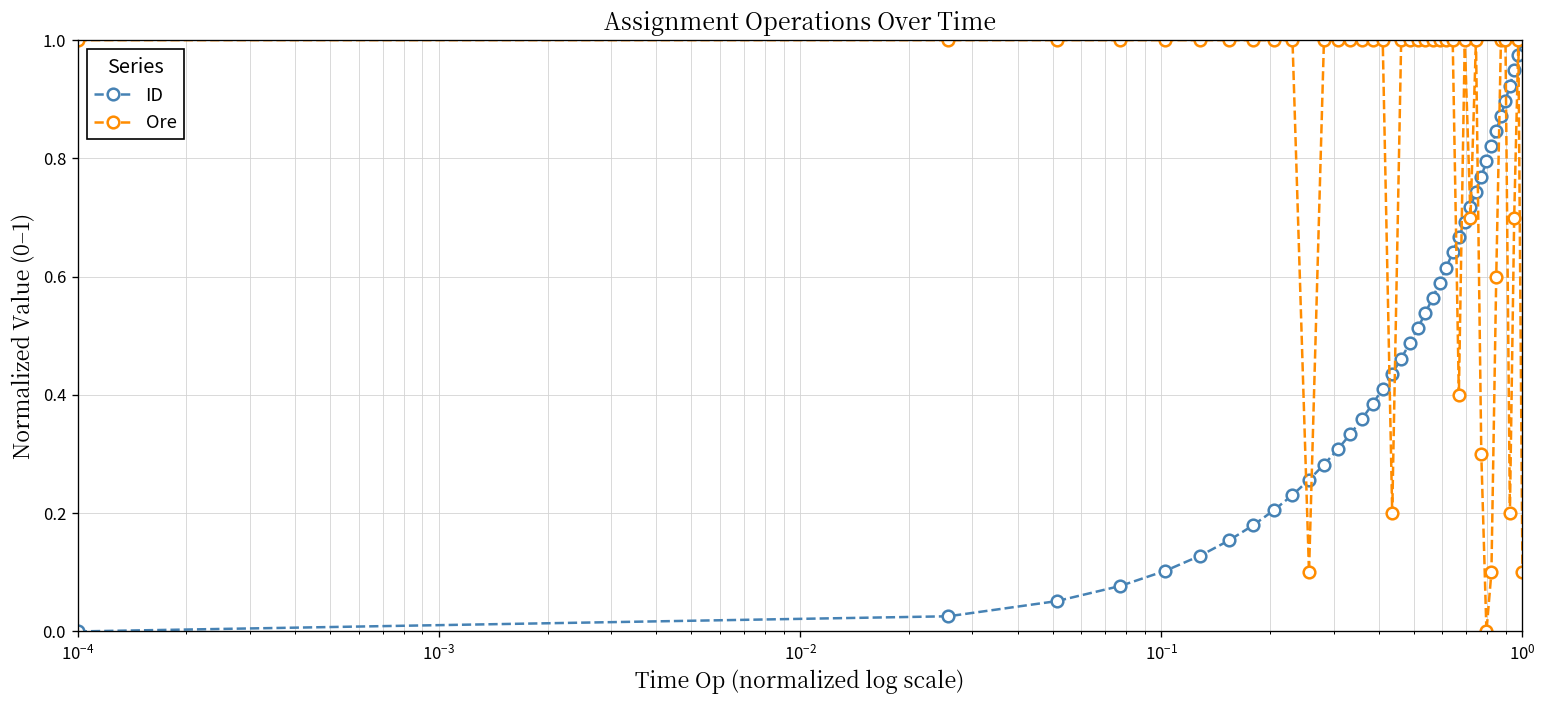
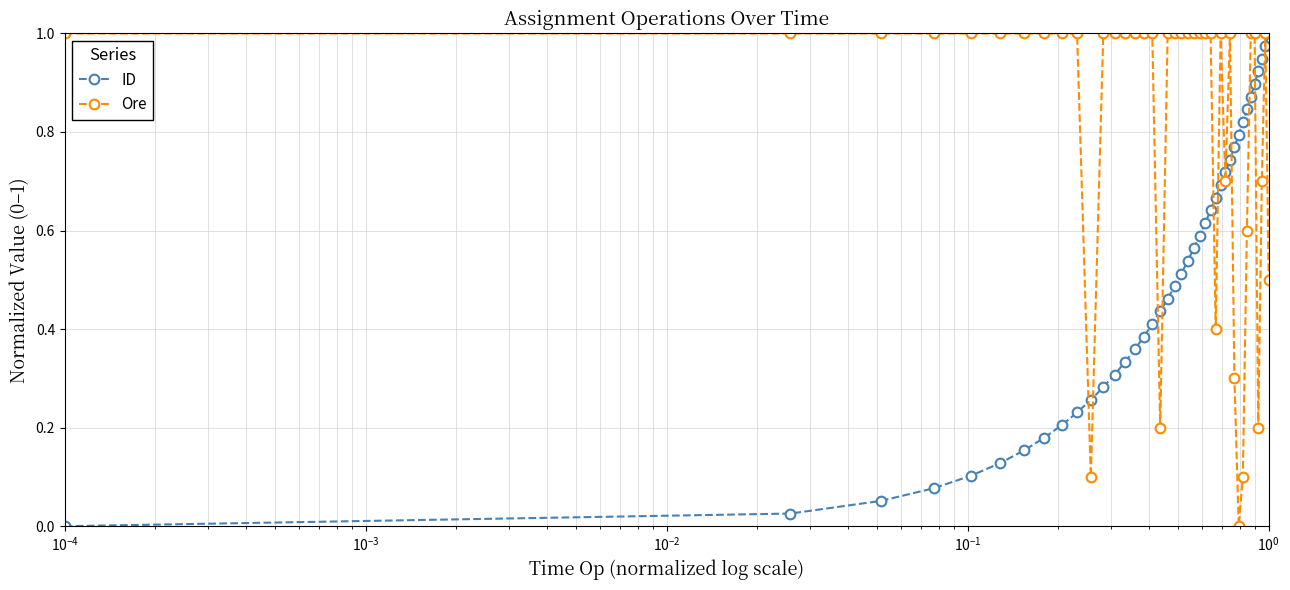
Ore, 10^0: 0.10 -> 0.50
